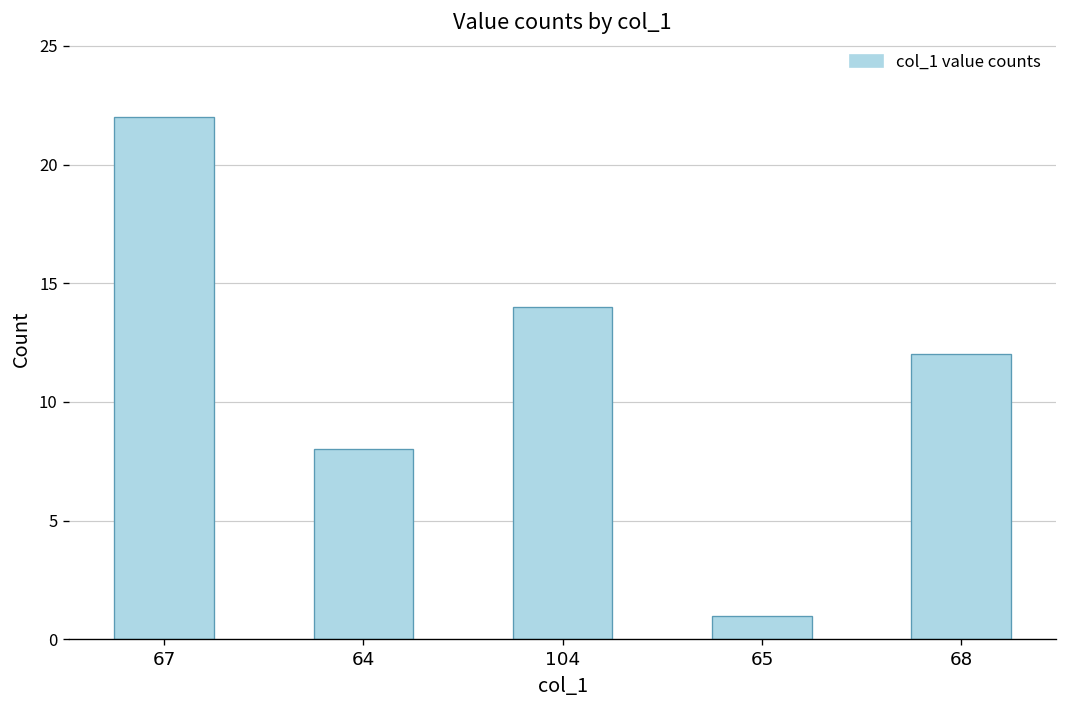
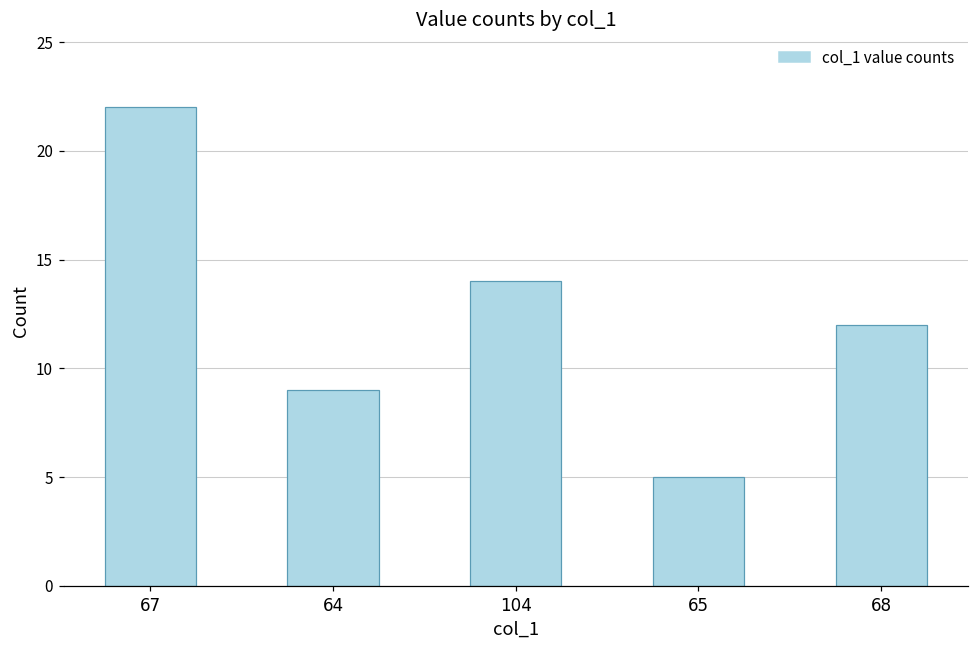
64: 8 -> 9
65: 1 -> 5
